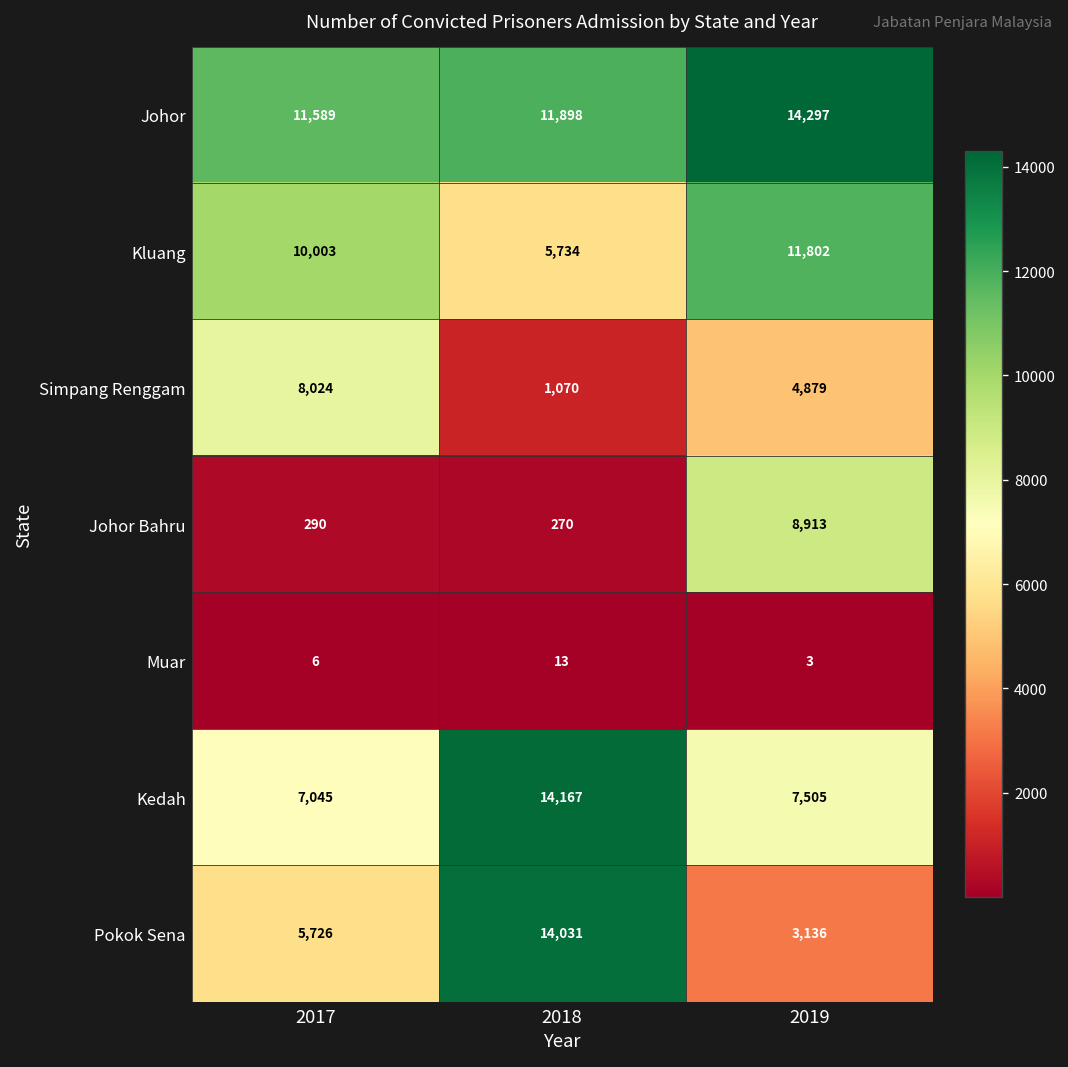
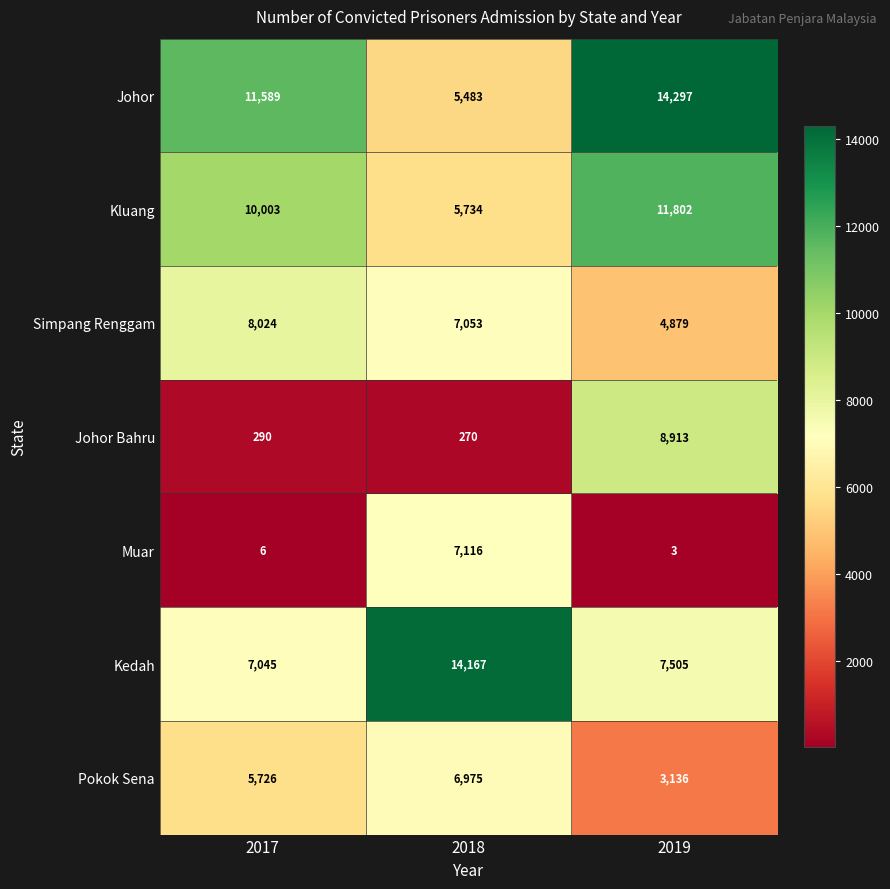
Johor, 2018: 11,898 -> 5,483
Simpang Renggam, 2018: 1,070 -> 7,053
Muar, 2018: 13 -> 7,116
Pokok Sena, 2018: 14,031 -> 6,975
